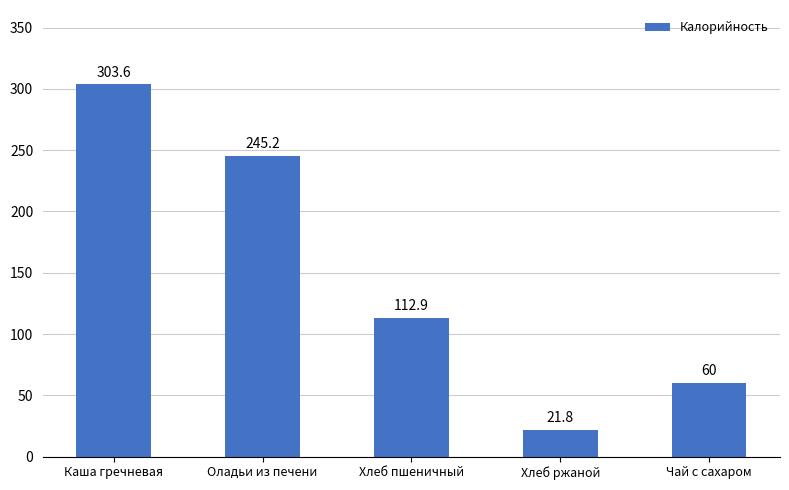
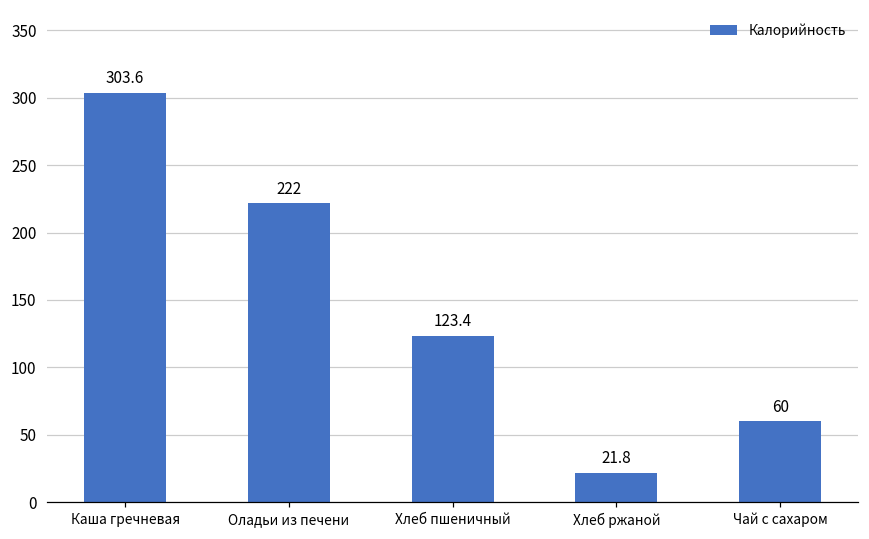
Оладьи из печени: 245.2 -> 222
Хлеб пшеничный: 112.9 -> 123.4
